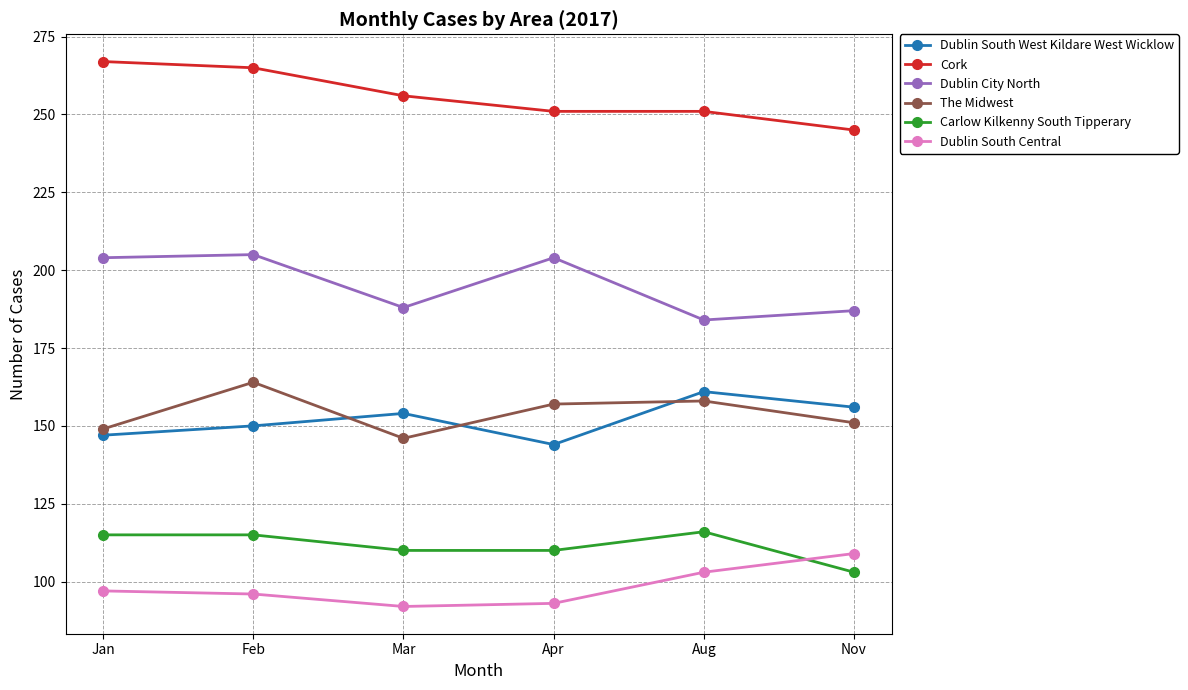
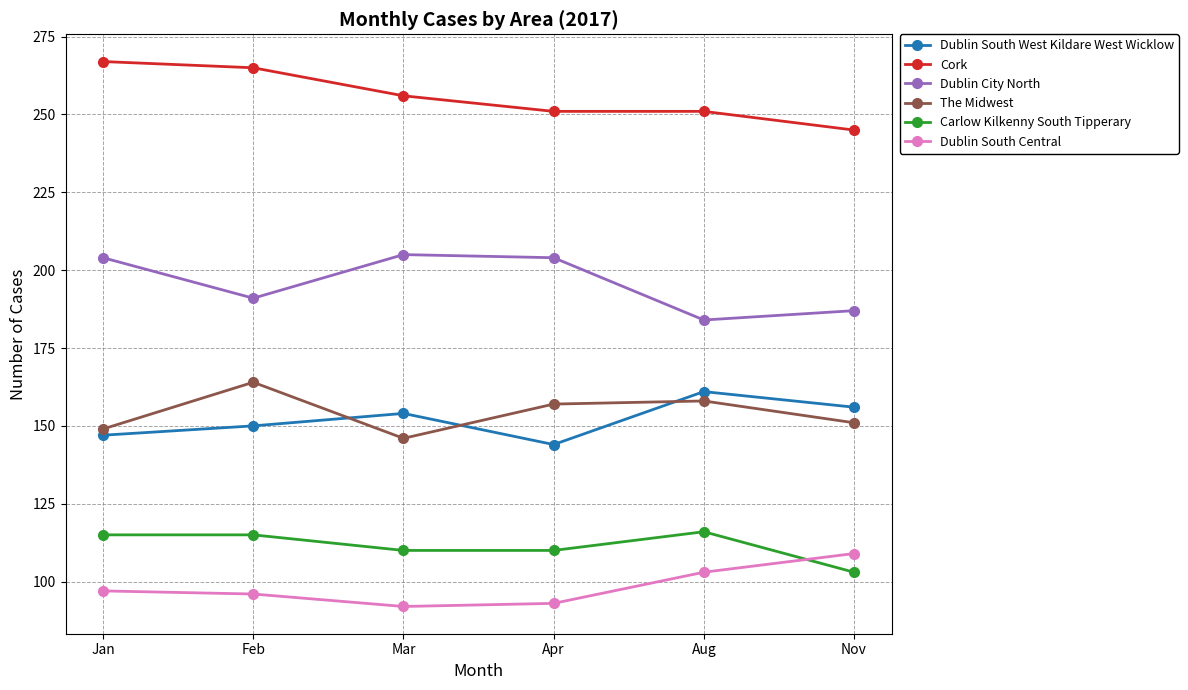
Dublin City North, Feb: 205 -> 191
Dublin City North, Mar: 188 -> 205
